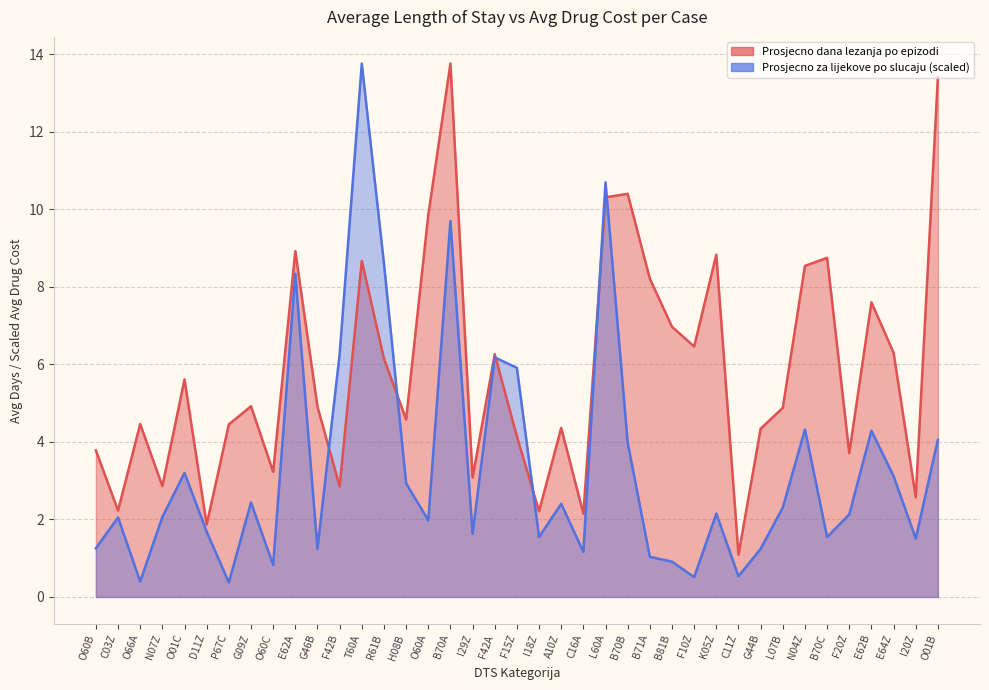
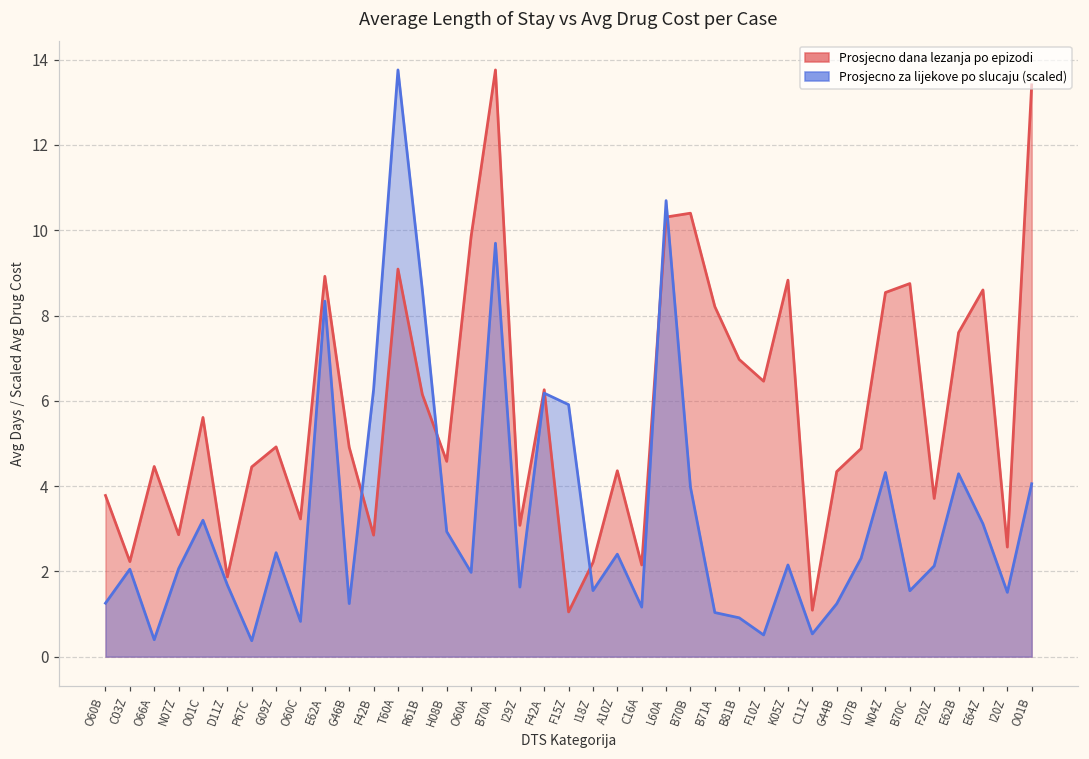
Prosjecno dana lezanja po epizodi, T60A: 8.7 -> 9.1
Prosjecno dana lezanja po epizodi, F15Z: 4.1 -> 1.1
Prosjecno dana lezanja po epizodi, E64Z: 6.3 -> 8.6
